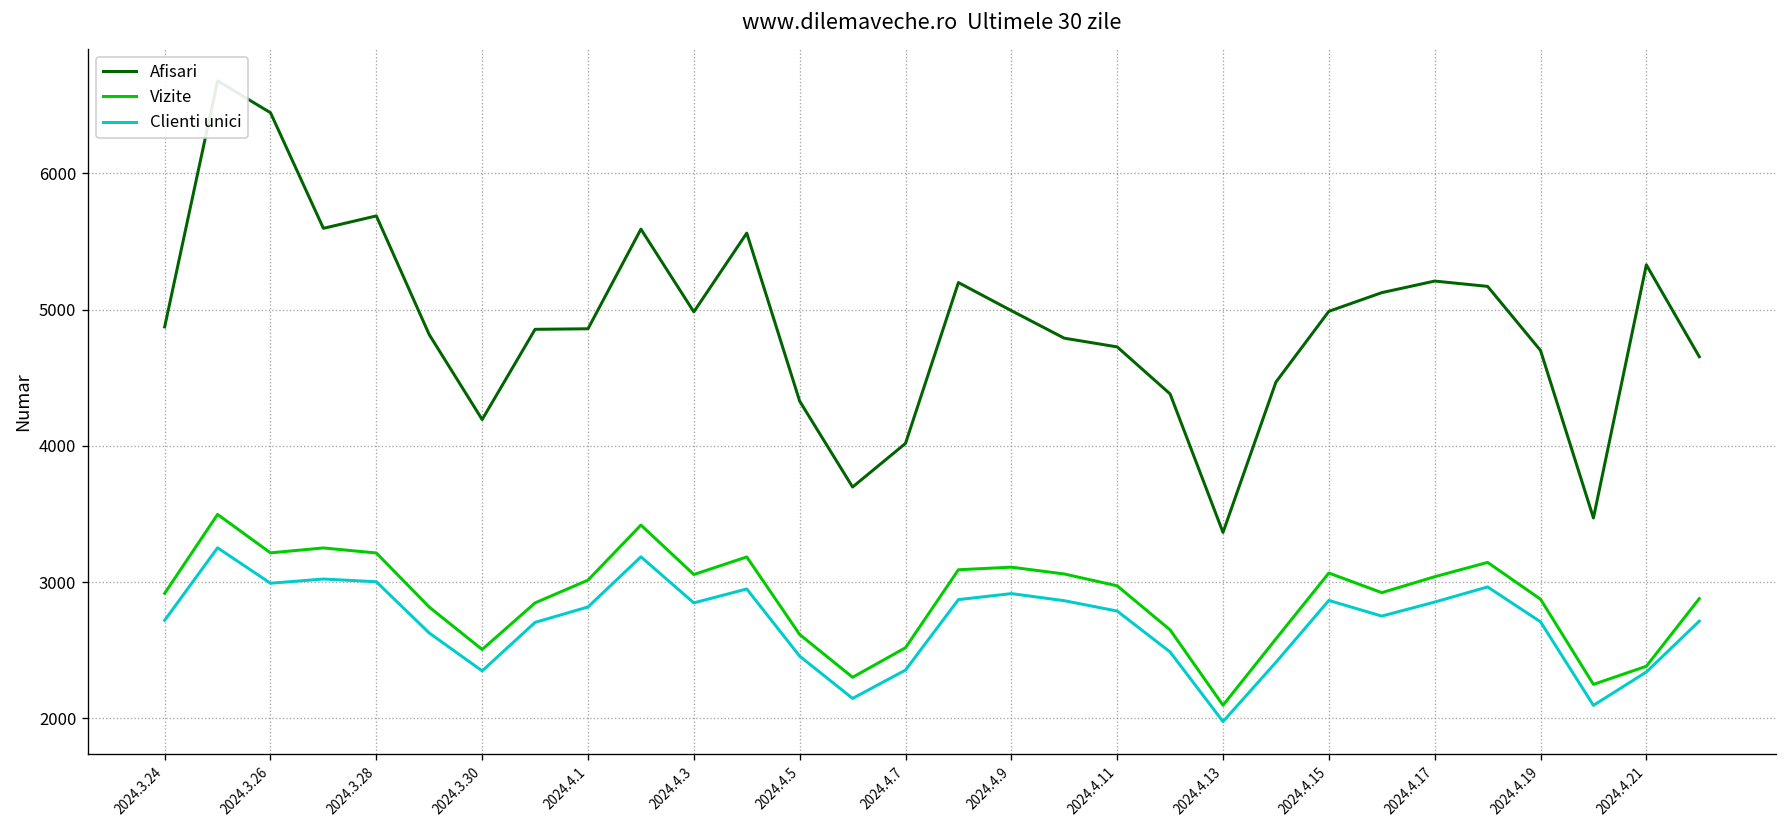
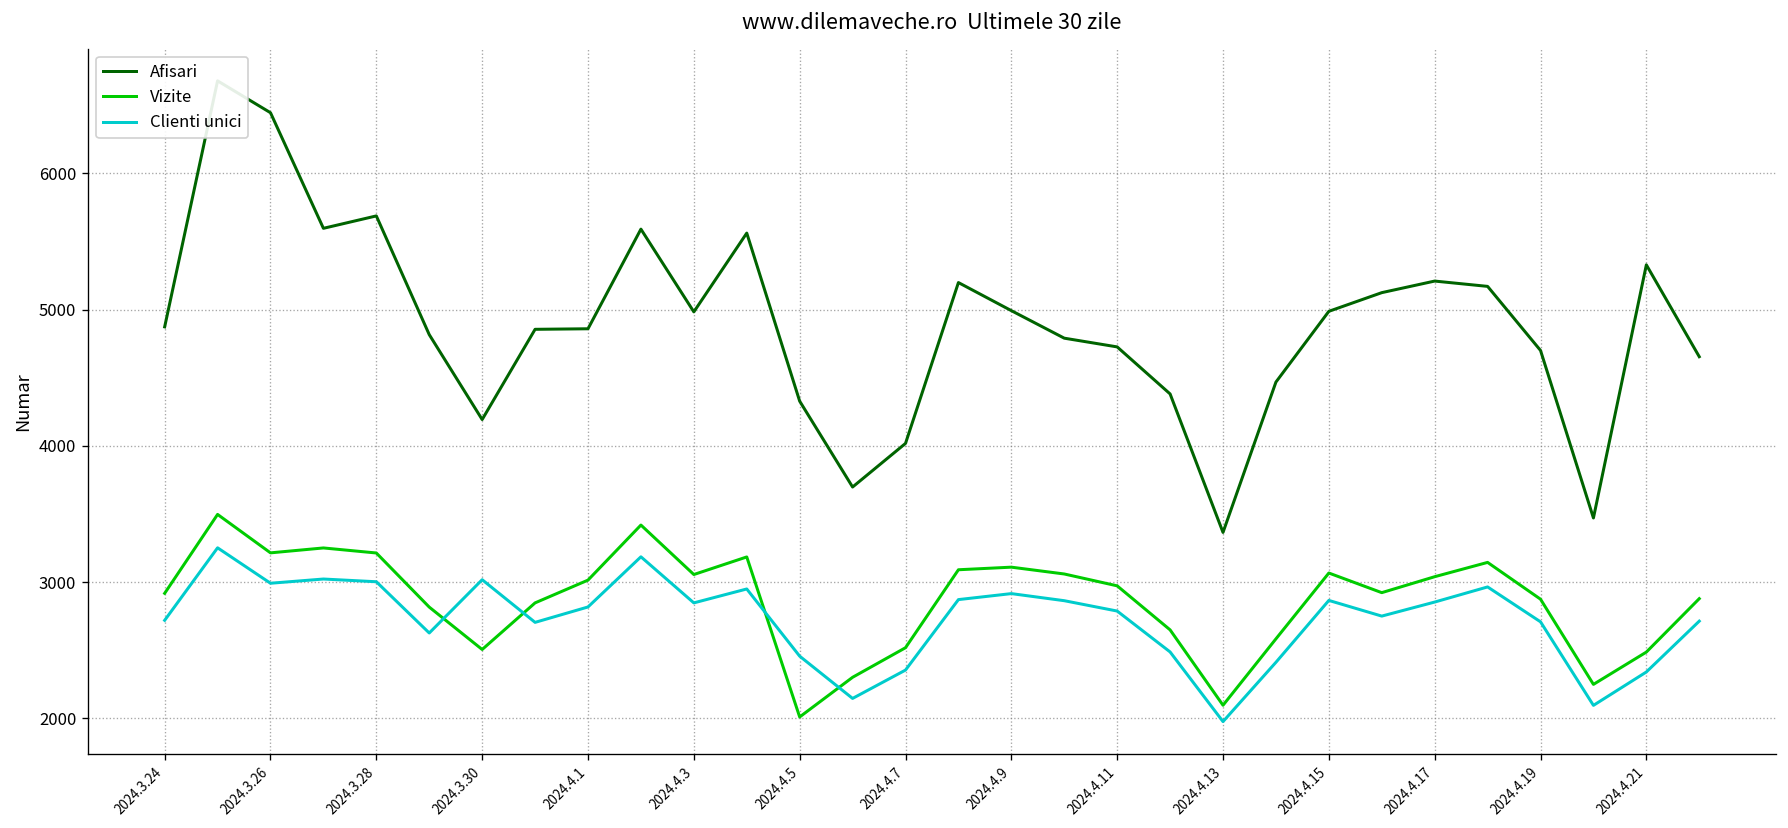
Clienti unici, 2024.3.30: 2350 -> 3020
Vizite, 2024.4.5: 2620 -> 2010
Vizite, 2024.4.21: 2380 -> 2490
